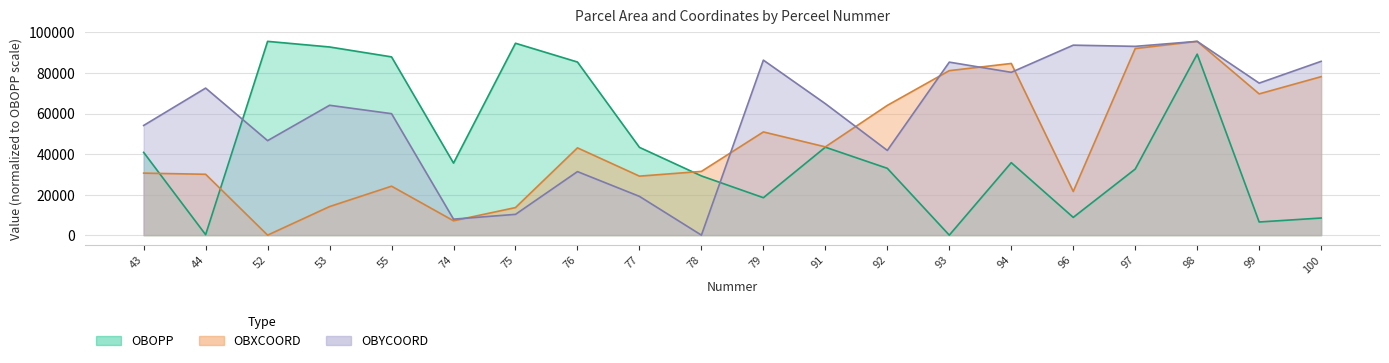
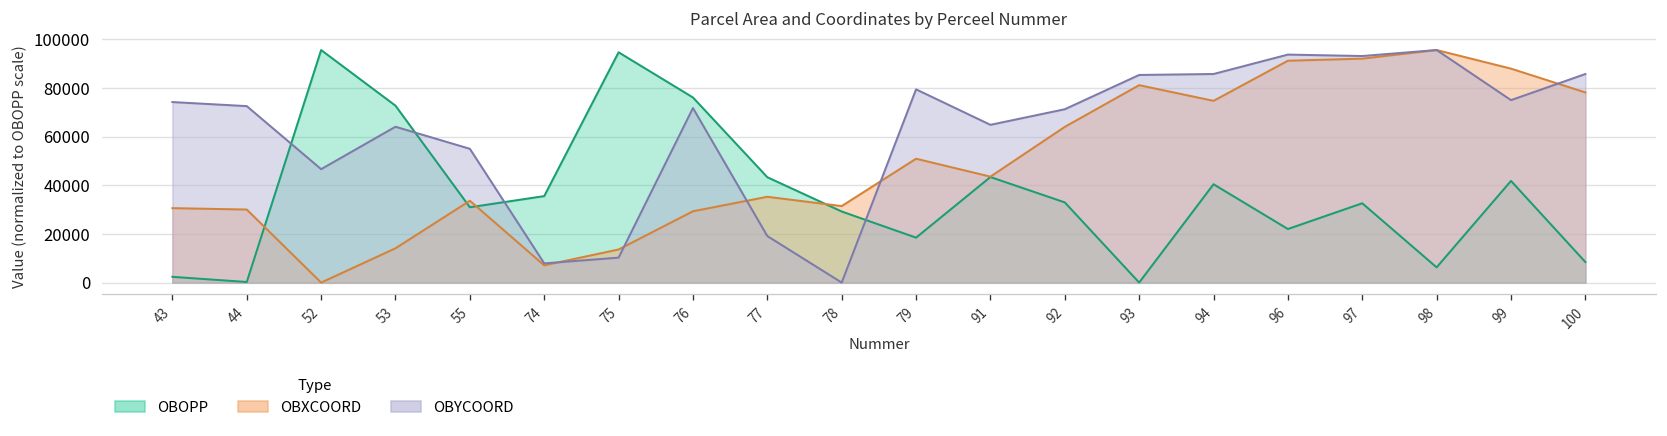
OBOPP, 43: 41000 -> 2000
OBYCOORD, 43: 54000 -> 74000
OBOPP, 53: 93000 -> 73000
OBOPP, 55: 88000 -> 31000
OBXCOORD, 55: 24000 -> 34000
OBYCOORD, 55: 60000 -> 55000
OBOPP, 76: 85000 -> 76000
OBXCOORD, 76: 43000 -> 29000
OBYCOORD, 76: 31000 -> 72000
OBXCOORD, 77: 29000 -> 35000
OBYCOORD, 79: 86000 -> 79000
OBYCOORD, 92: 42000 -> 71000
OBOPP, 94: 36000 -> 40000
OBXCOORD, 94: 85000 -> 75000
OBYCOORD, 94: 80000 -> 86000
OBOPP, 96: 9000 -> 22000
OBXCOORD, 96: 22000 -> 91000
OBOPP, 98: 89000 -> 6000
OBOPP, 99: 6000 -> 42000
OBXCOORD, 99: 70000 -> 88000
